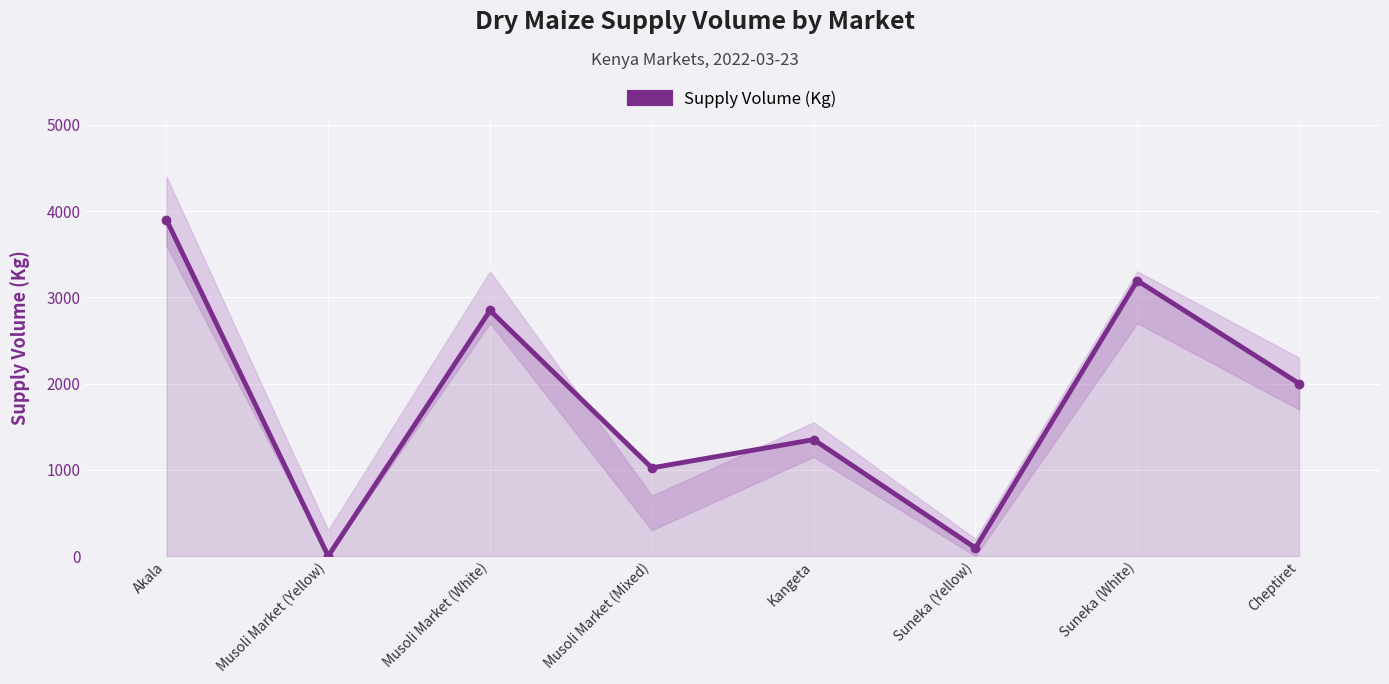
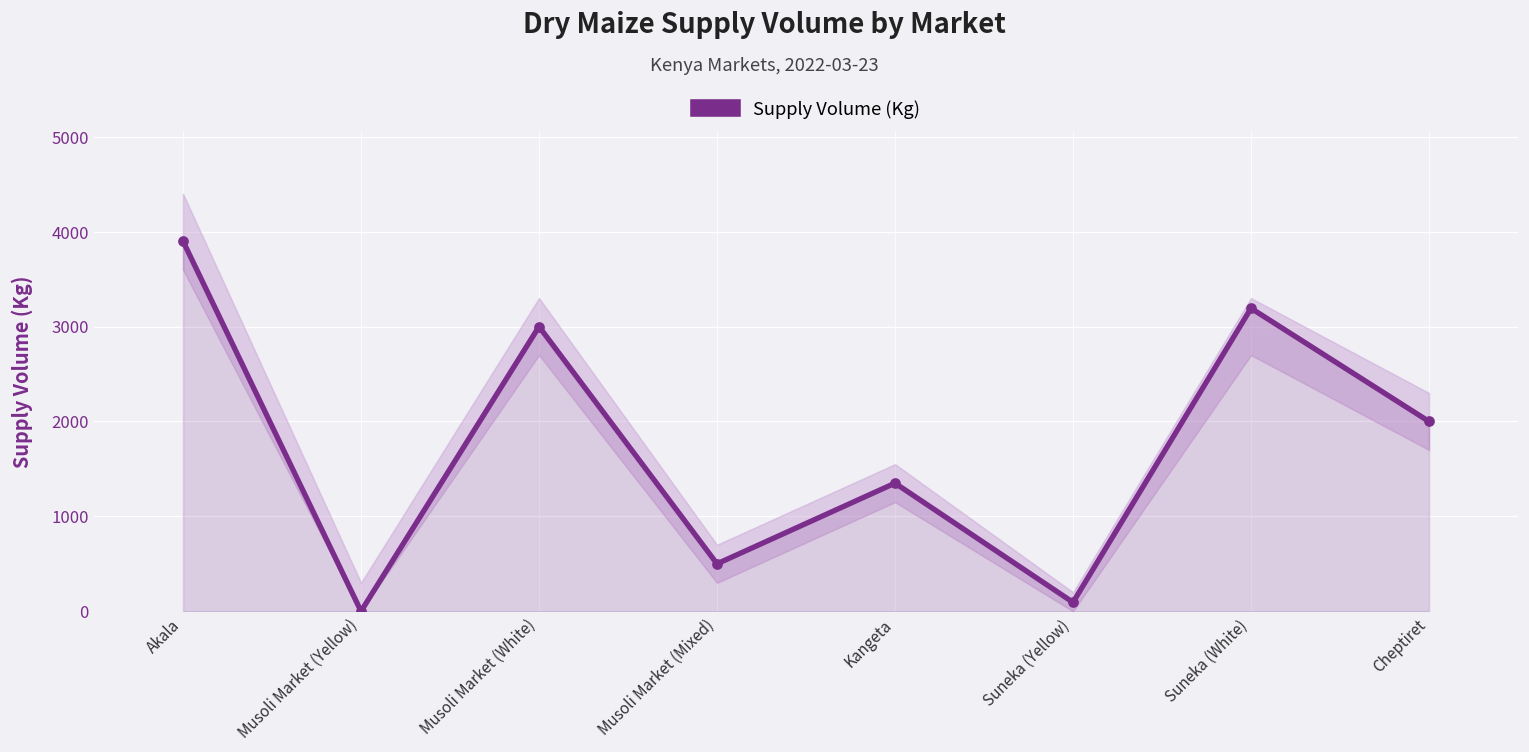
Supply Volume (Kg), Musoli Market (White): 2800 -> 3000
Supply Volume (Kg), Musoli Market (Mixed): 1000 -> 500
